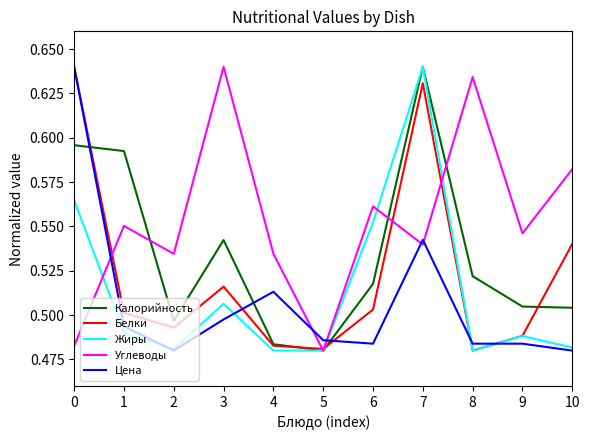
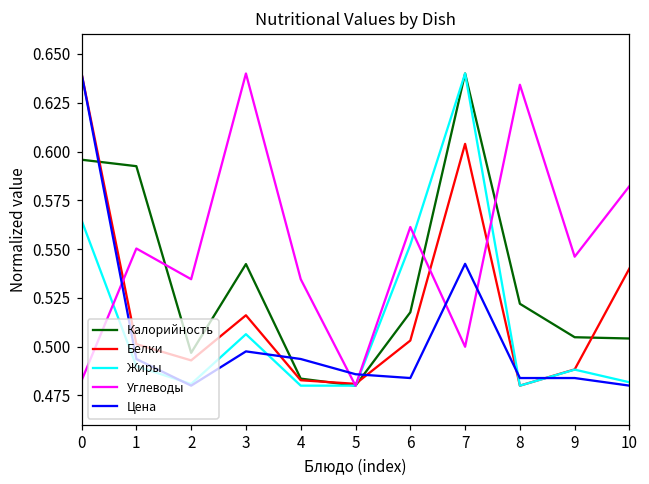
Цена, 4: 0.513 -> 0.494
Белки, 7: 0.631 -> 0.604
Углеводы, 7: 0.540 -> 0.500
